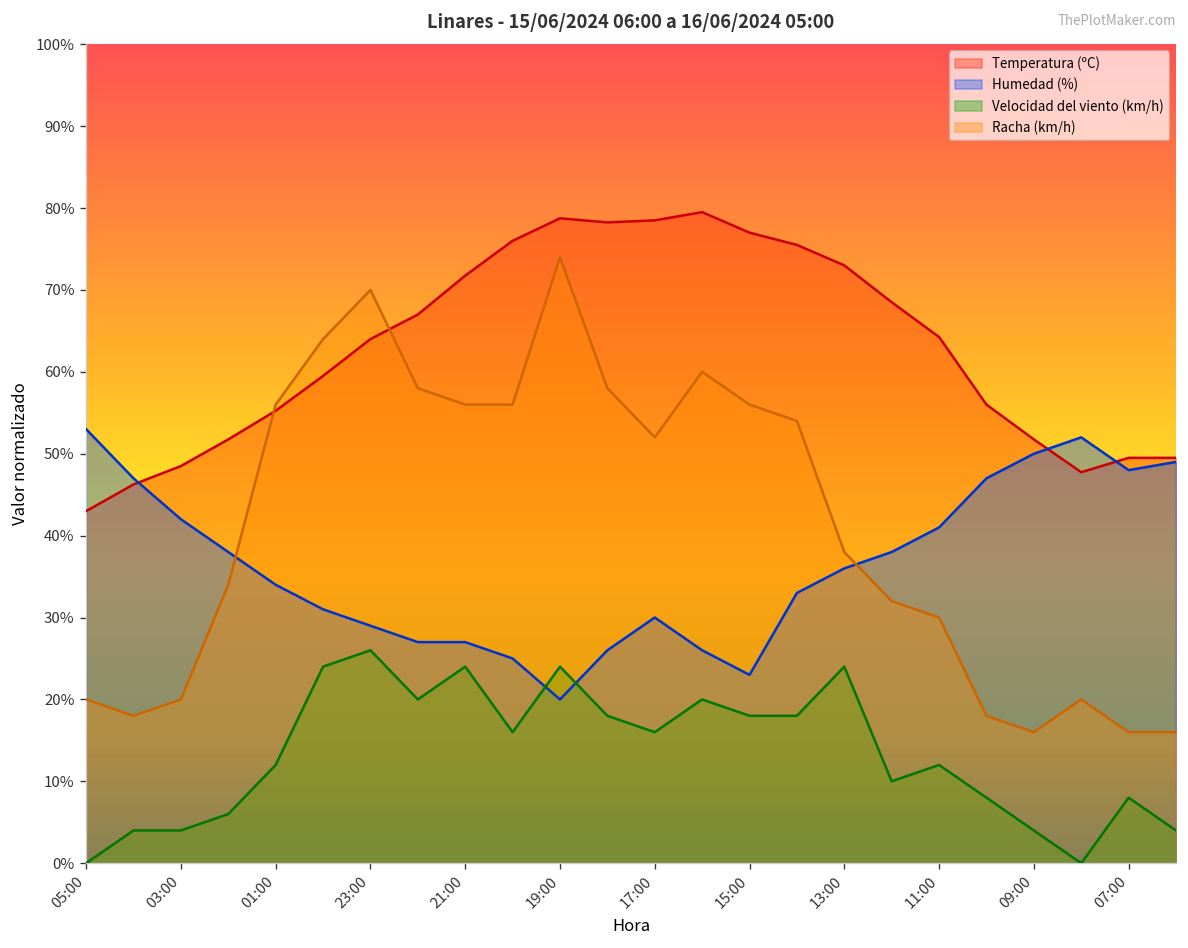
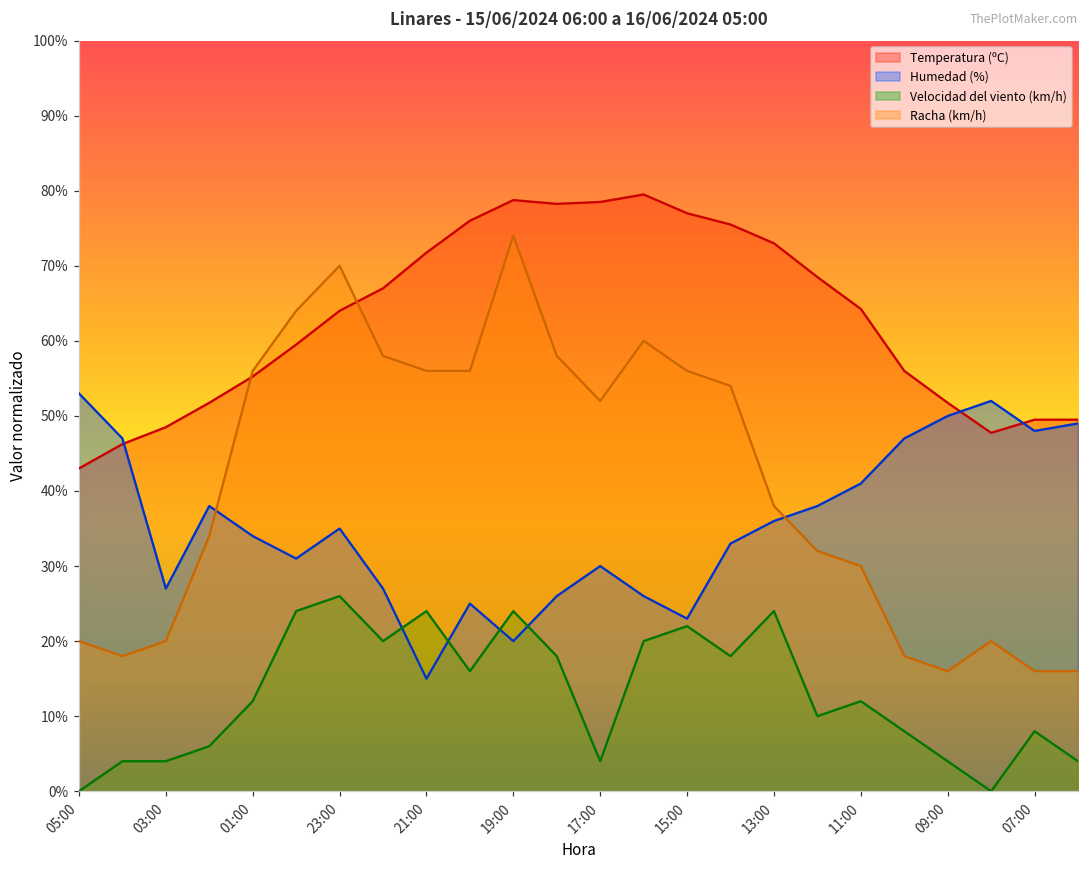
Humedad (%), 03:00: 42% -> 27%
Humedad (%), 23:00: 29% -> 35%
Humedad (%), 21:00: 27% -> 15%
Velocidad del viento (km/h), 17:00: 16% -> 4%
Velocidad del viento (km/h), 15:00: 18% -> 22%
